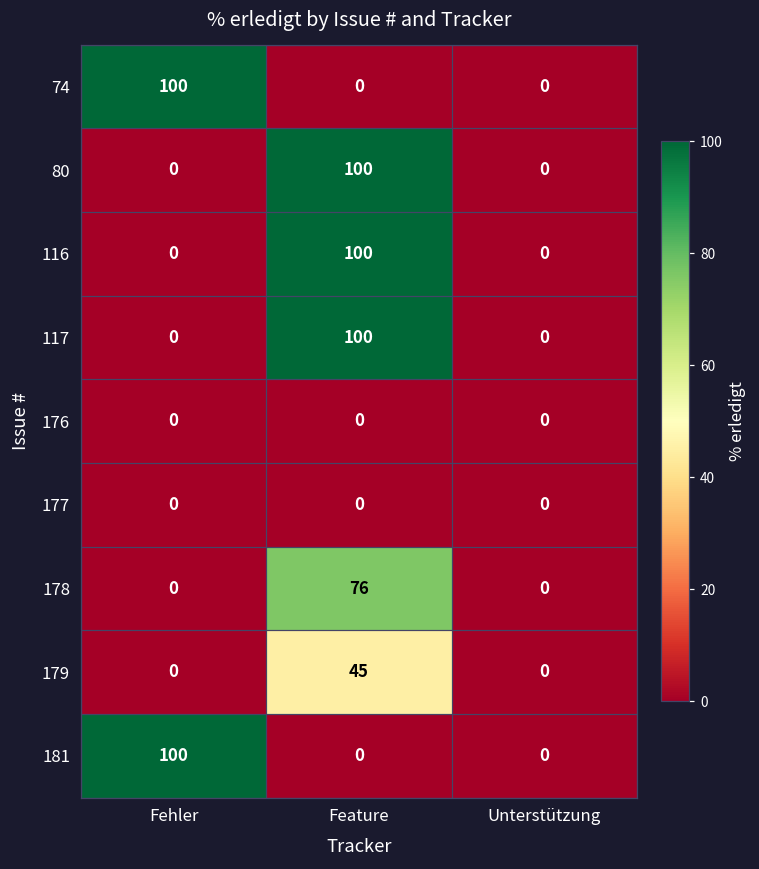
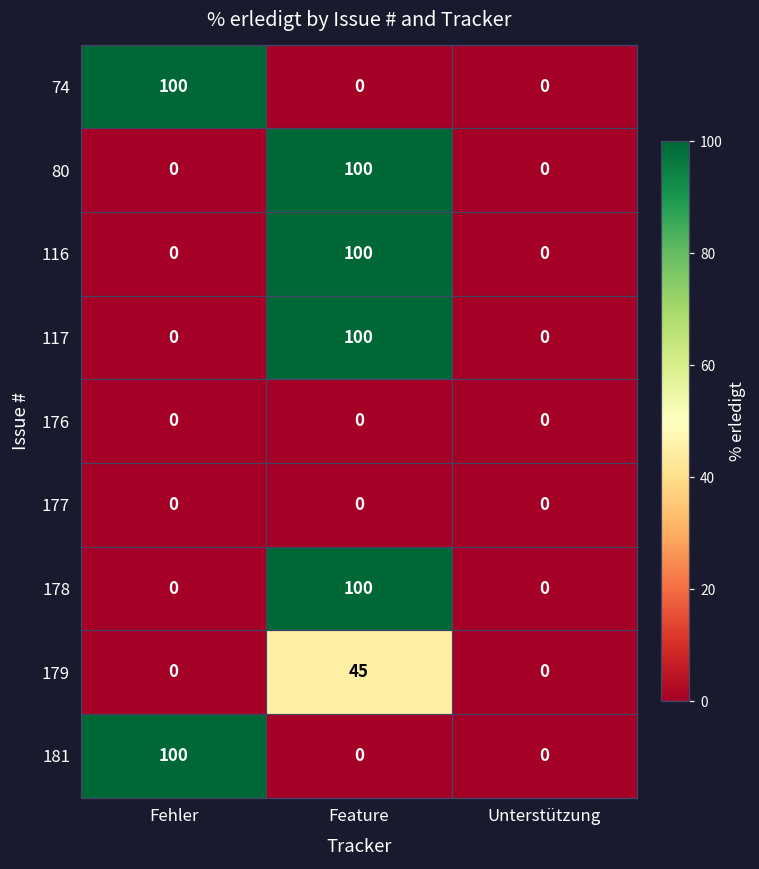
178, Feature: 76 -> 100
